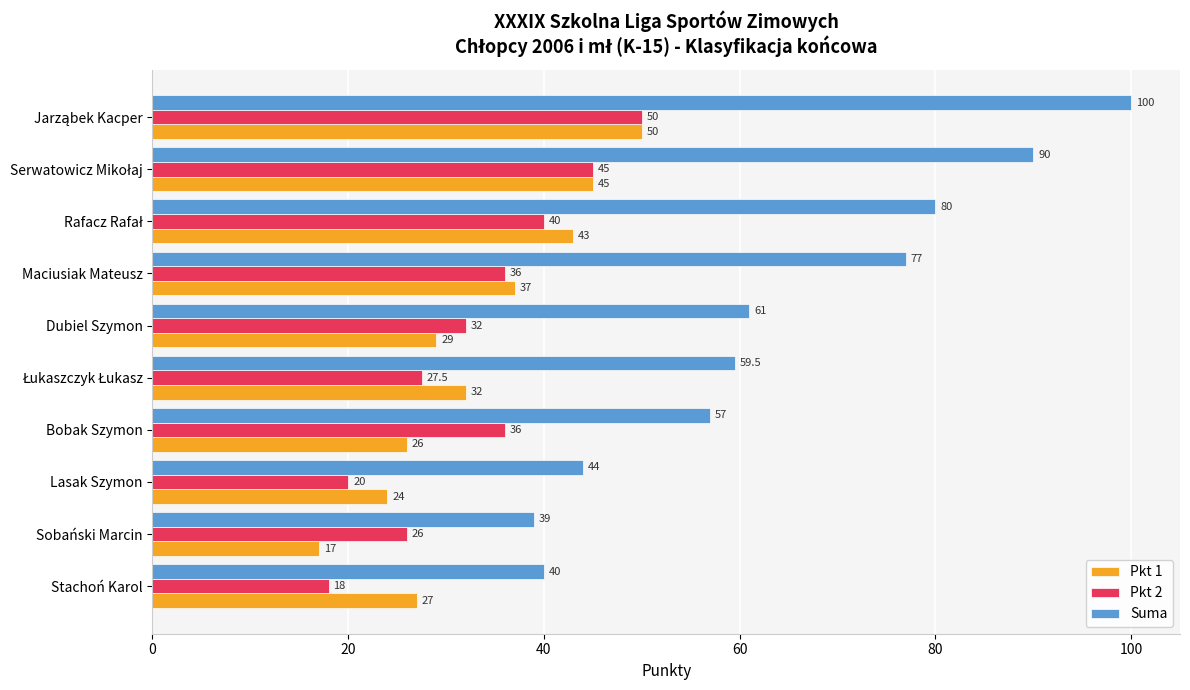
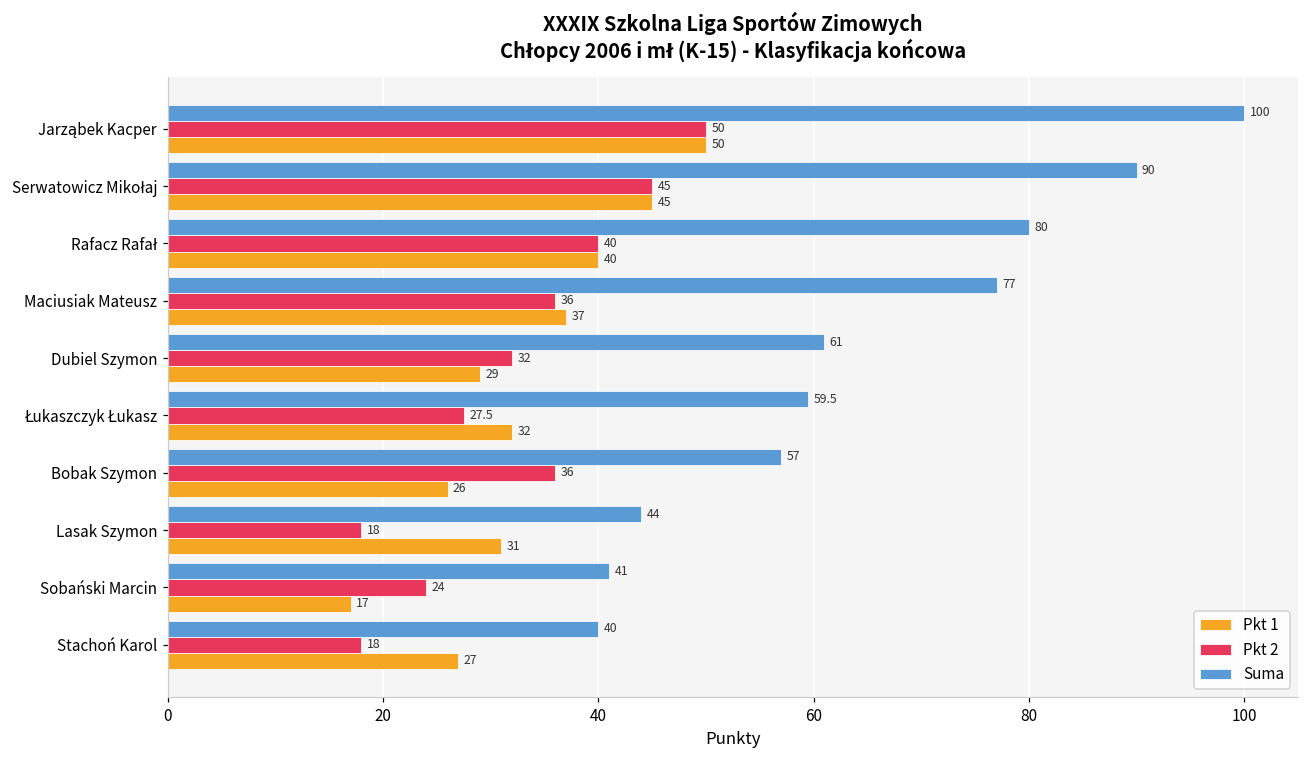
Pkt 1, Rafacz Rafał: 43 -> 40
Pkt 2, Lasak Szymon: 20 -> 18
Pkt 1, Lasak Szymon: 24 -> 31
Suma, Sobański Marcin: 39 -> 41
Pkt 2, Sobański Marcin: 26 -> 24
